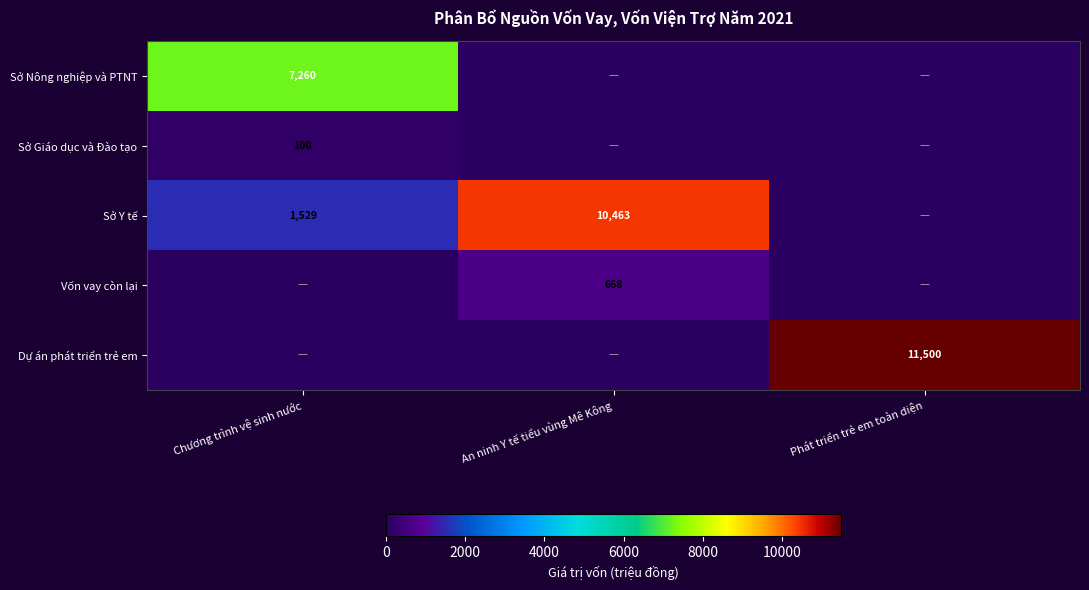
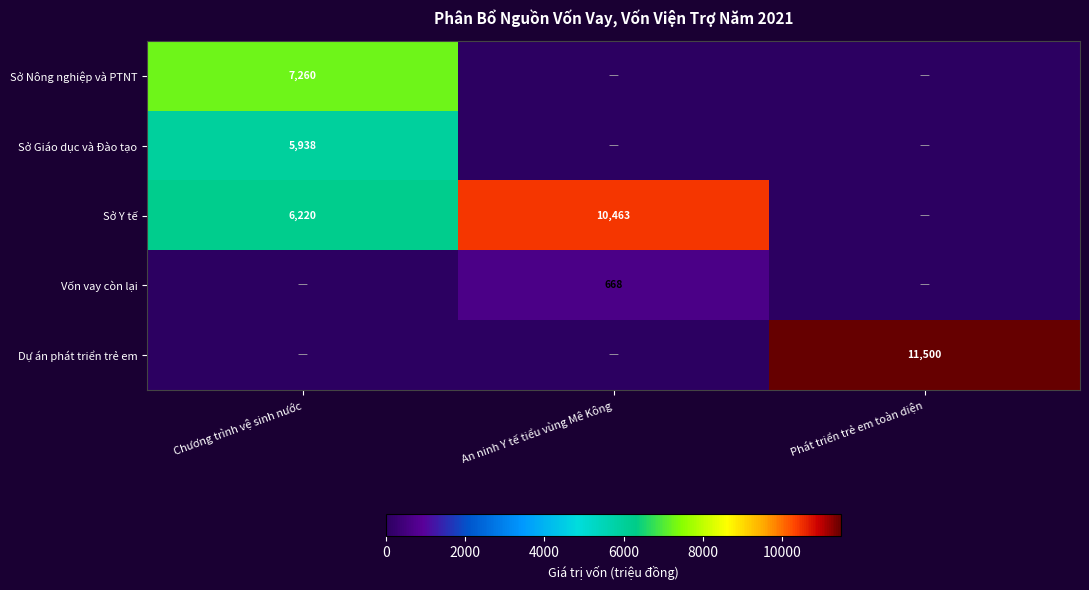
Sở Giáo dục và Đào tạo, Chương trình vệ sinh nước: 100 -> 5,938
Sở Y tế, Chương trình vệ sinh nước: 1,529 -> 6,220
